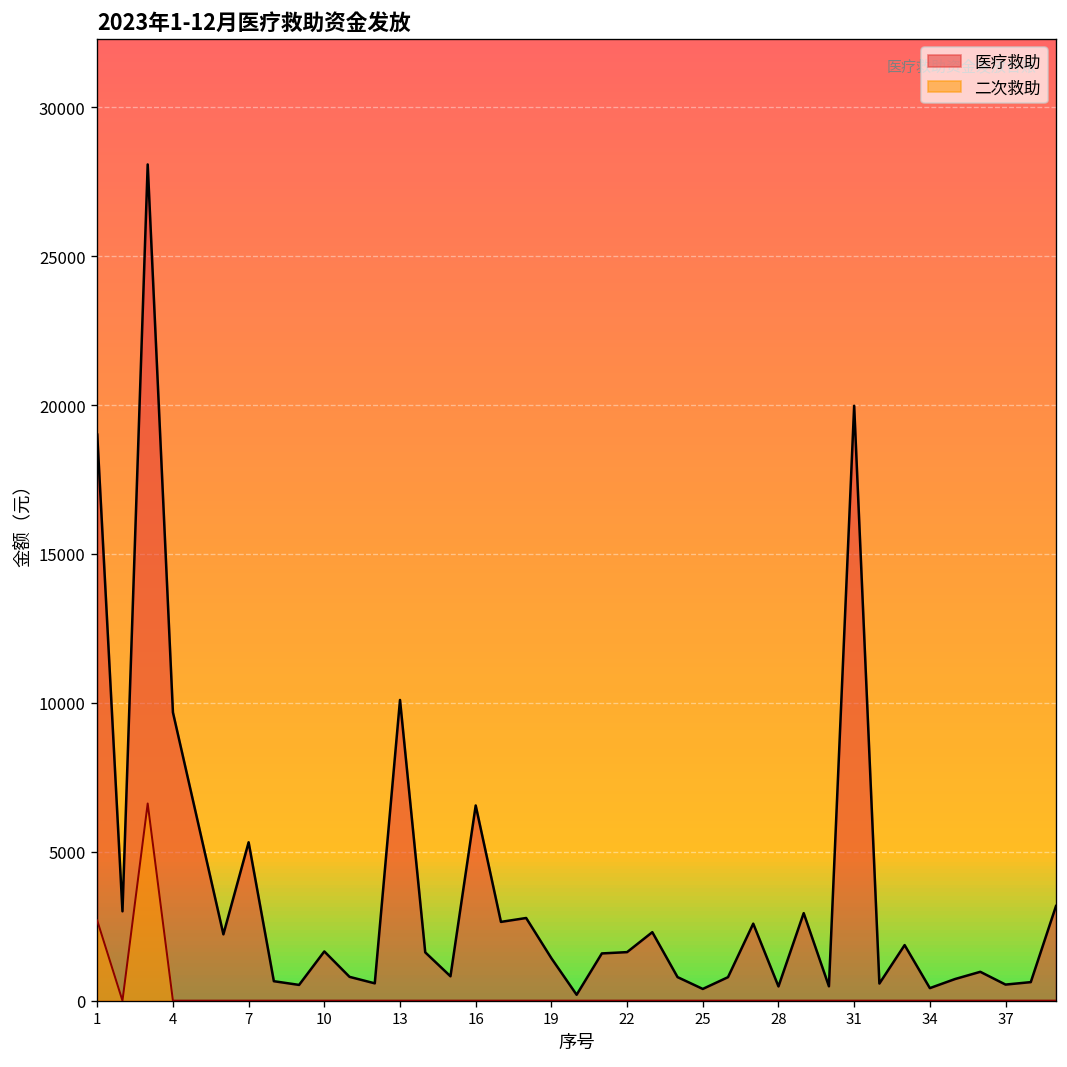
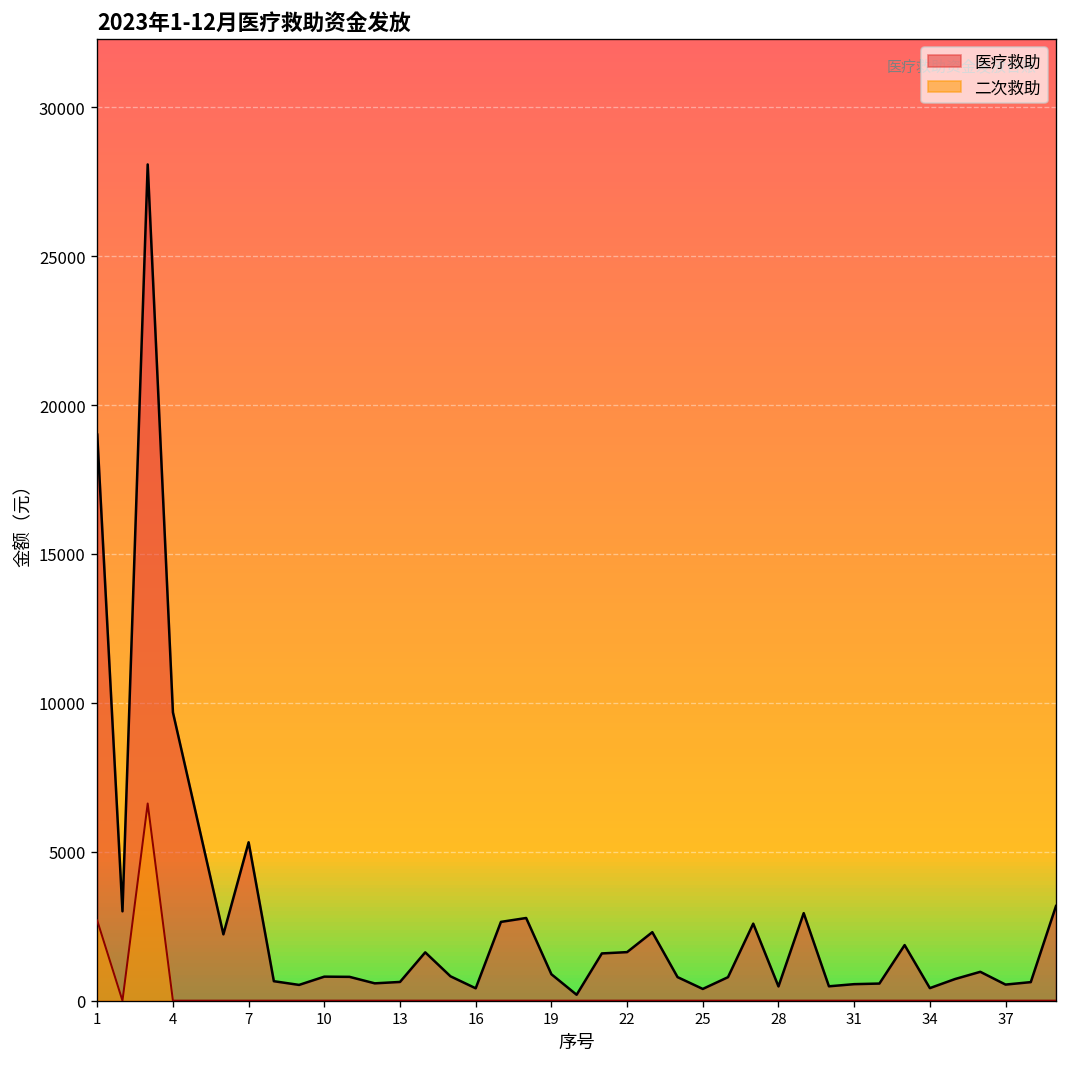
医疗救助, 10: 1700 -> 800
医疗救助, 13: 10100 -> 600
医疗救助, 16: 6600 -> 400
医疗救助, 19: 1400 -> 900
医疗救助, 31: 20000 -> 600
